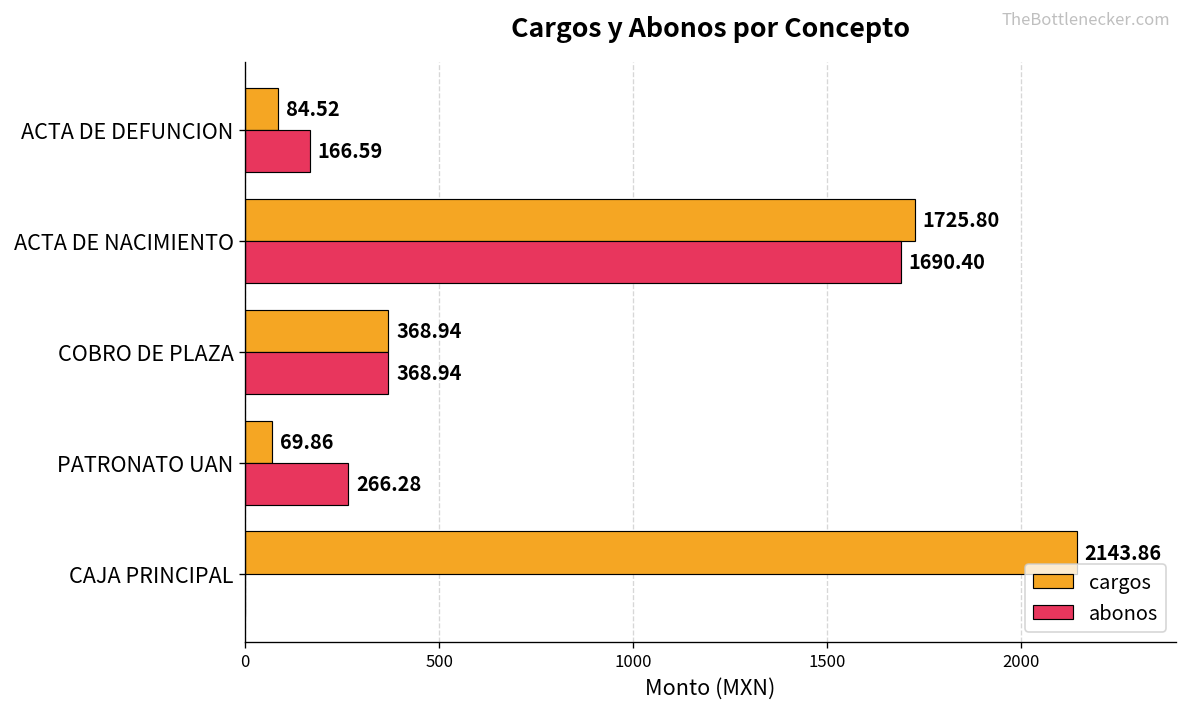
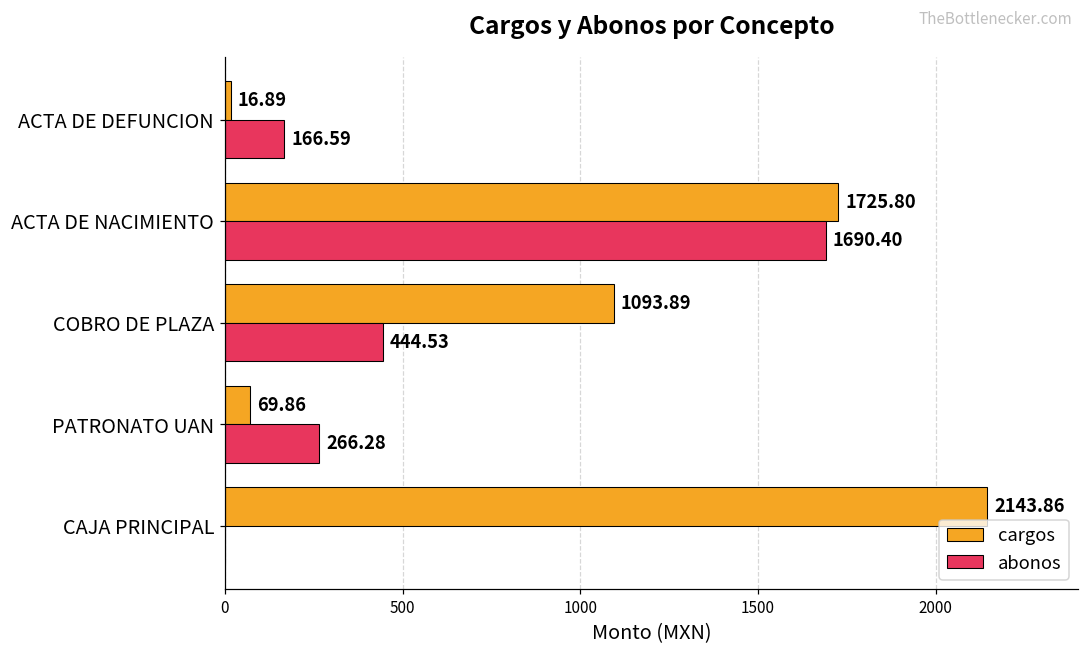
cargos, ACTA DE DEFUNCION: 84.52 -> 16.89
cargos, COBRO DE PLAZA: 368.94 -> 1093.89
abonos, COBRO DE PLAZA: 368.94 -> 444.53
